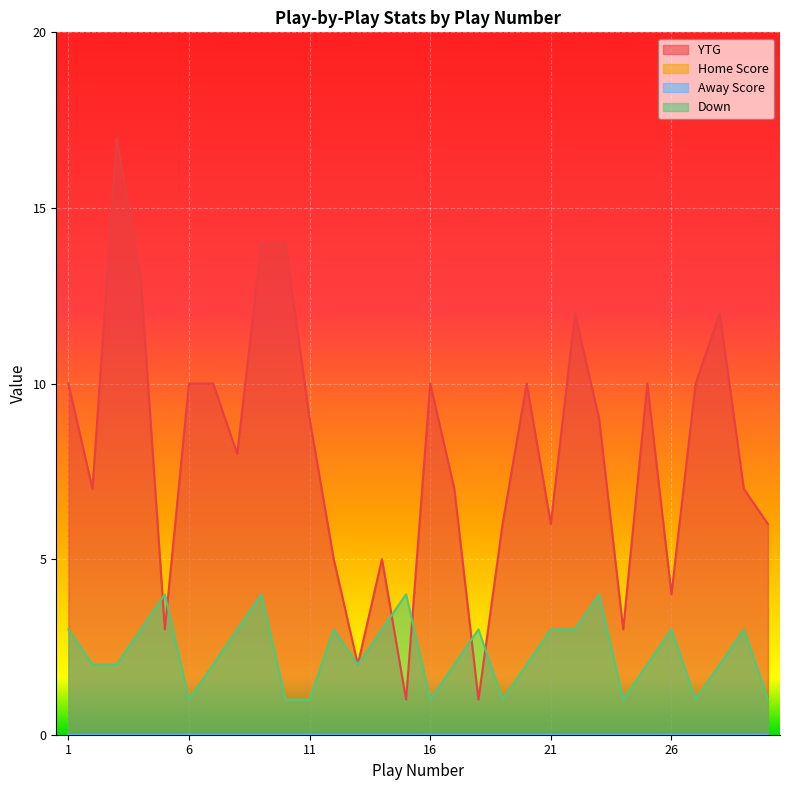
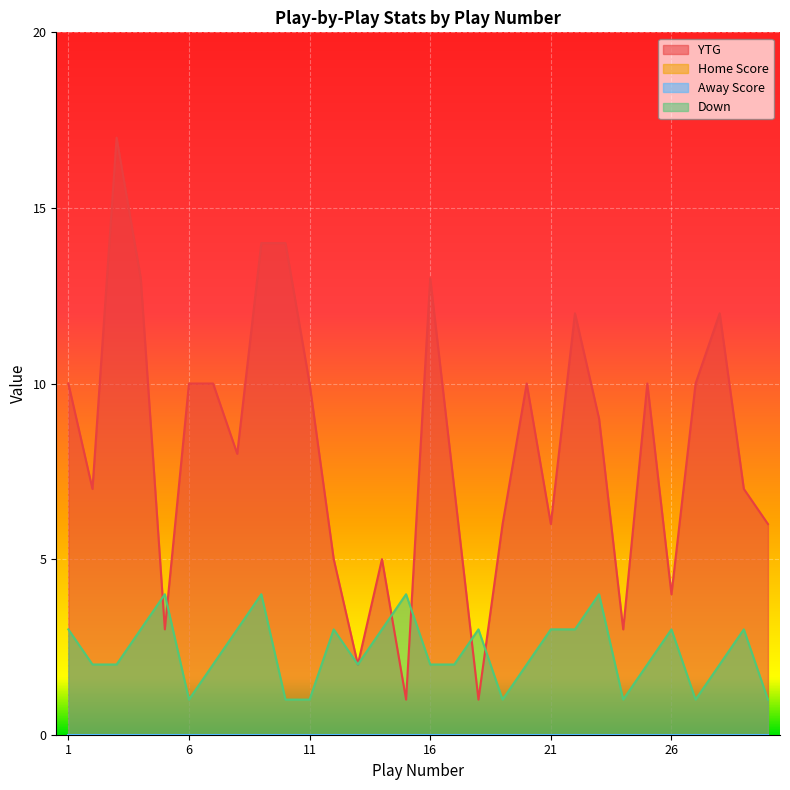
YTG, 11: 9 -> 10
YTG, 16: 10 -> 13
Down, 16: 1 -> 2
